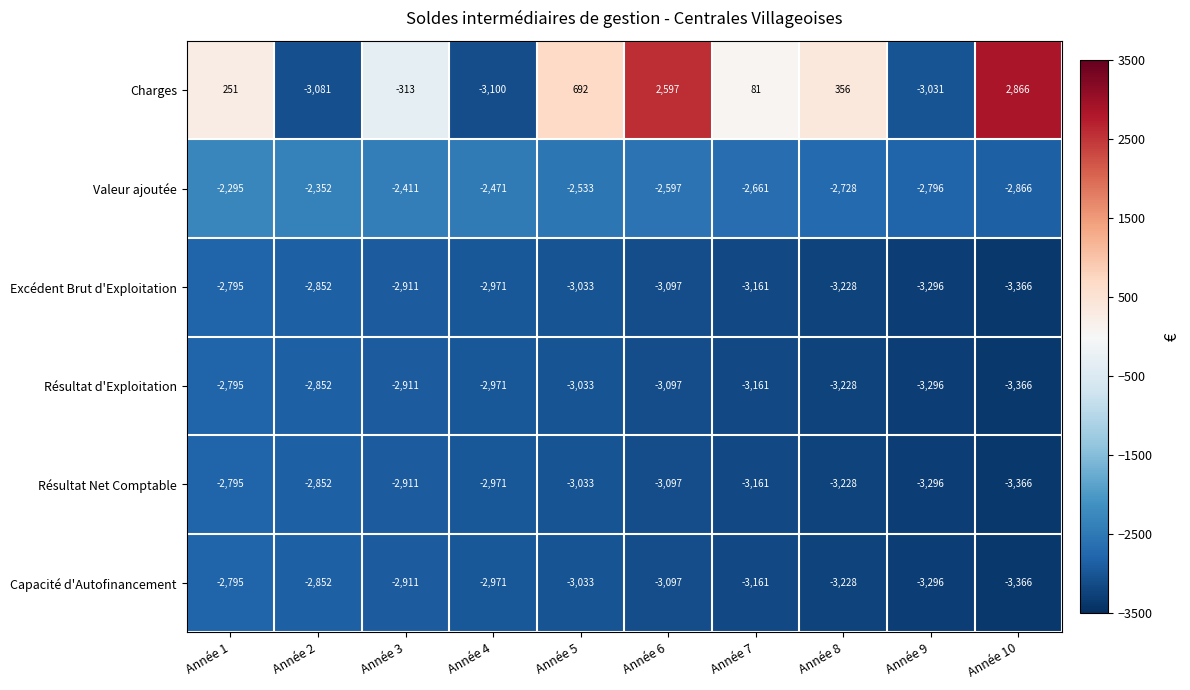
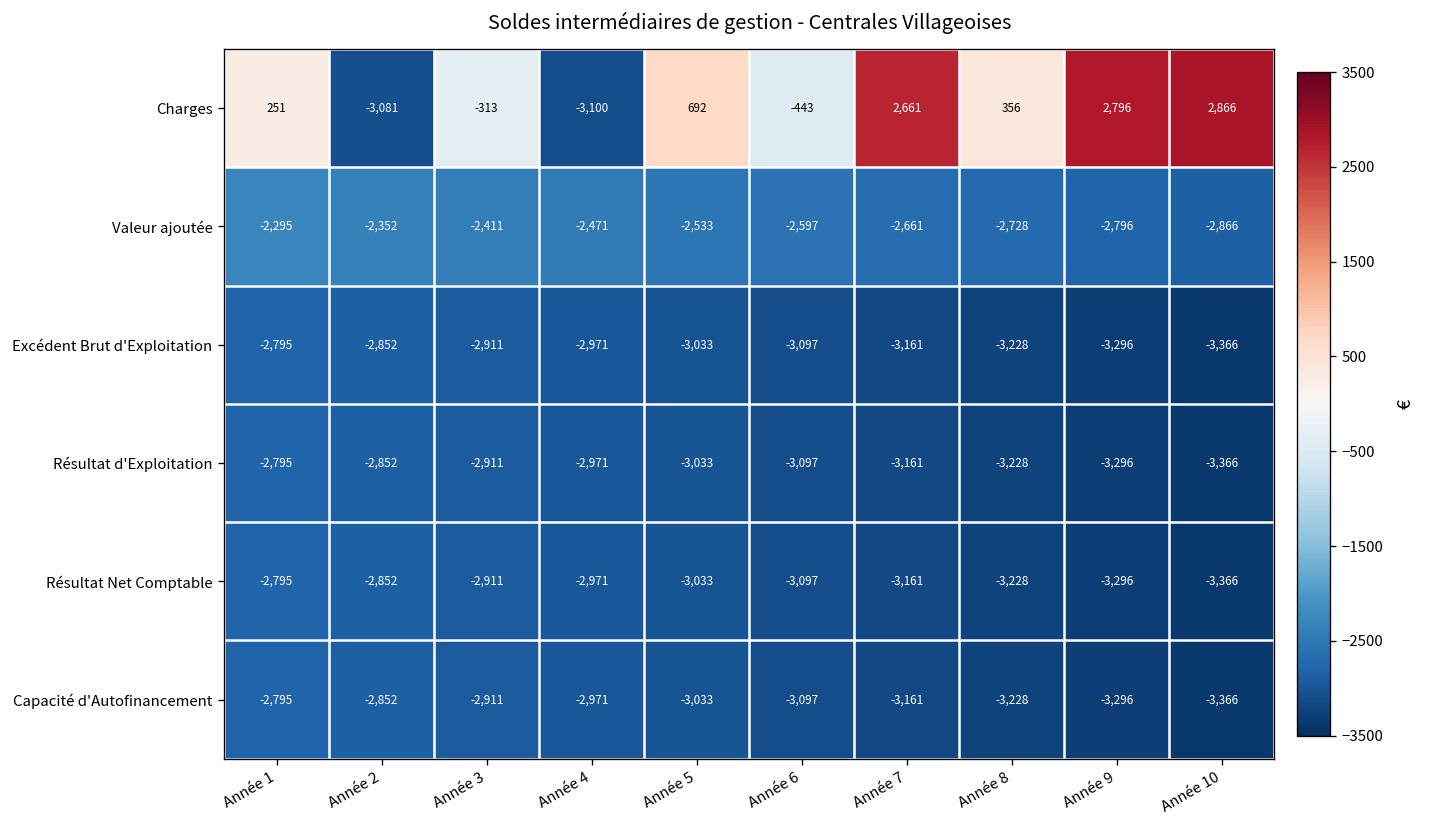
Charges, Année 6: 2,597 -> -443
Charges, Année 7: 81 -> 2,661
Charges, Année 9: -3,031 -> 2,796
